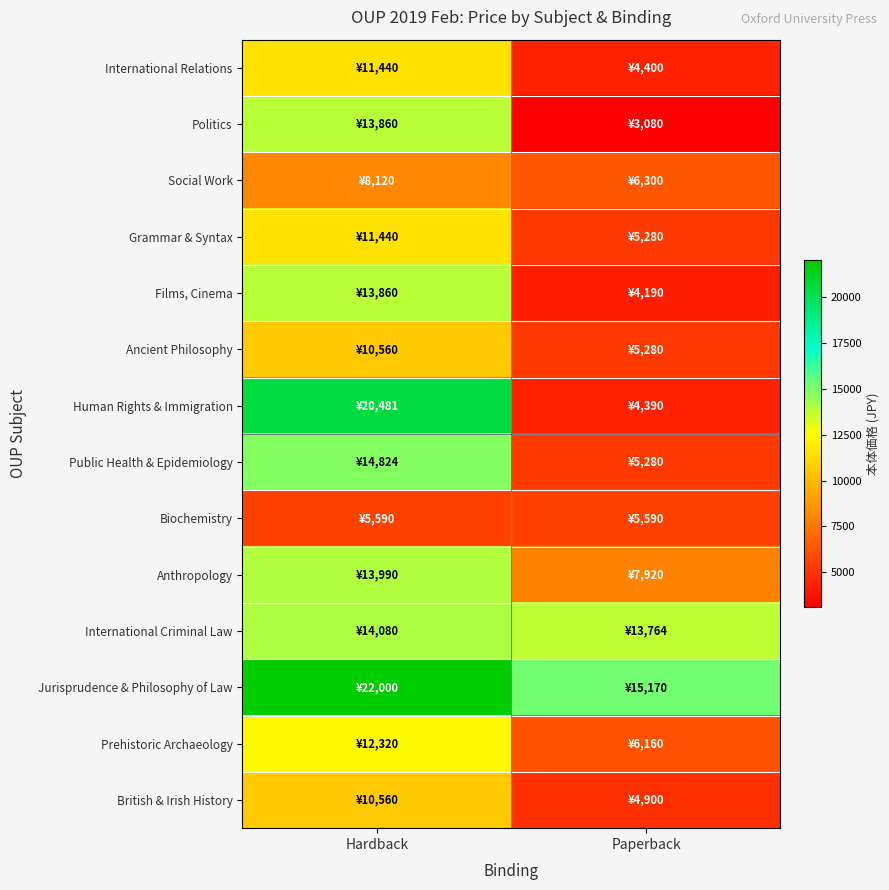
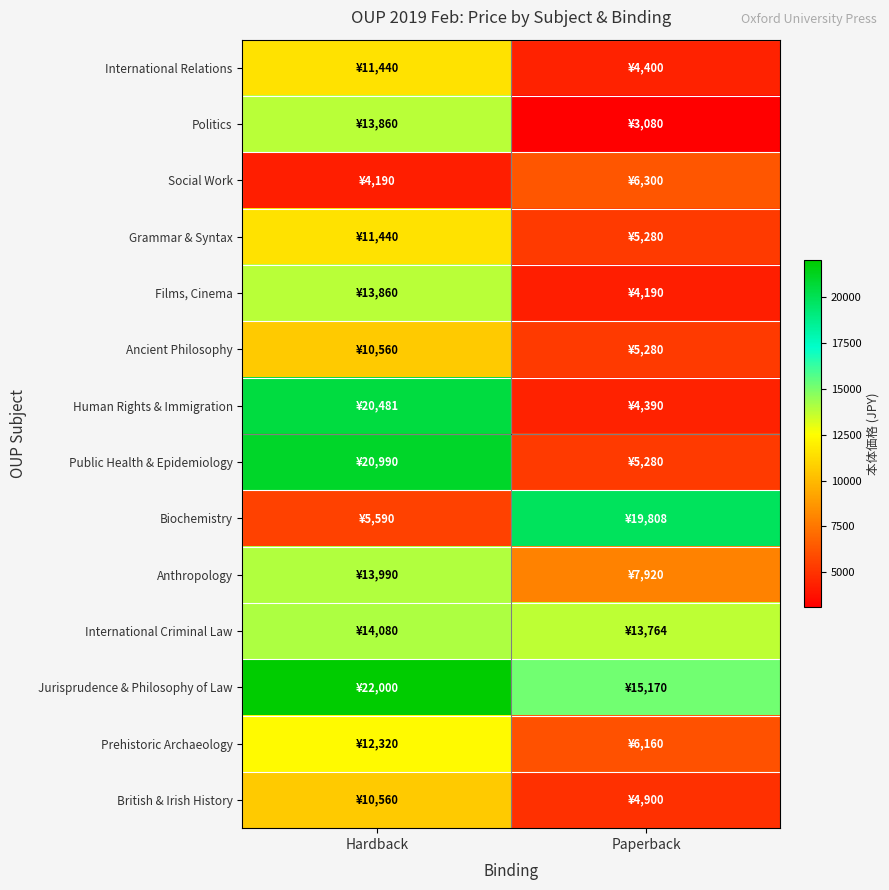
Social Work, Hardback: ¥8,120 -> ¥4,190
Public Health & Epidemiology, Hardback: ¥14,824 -> ¥20,990
Biochemistry, Paperback: ¥5,590 -> ¥19,808
